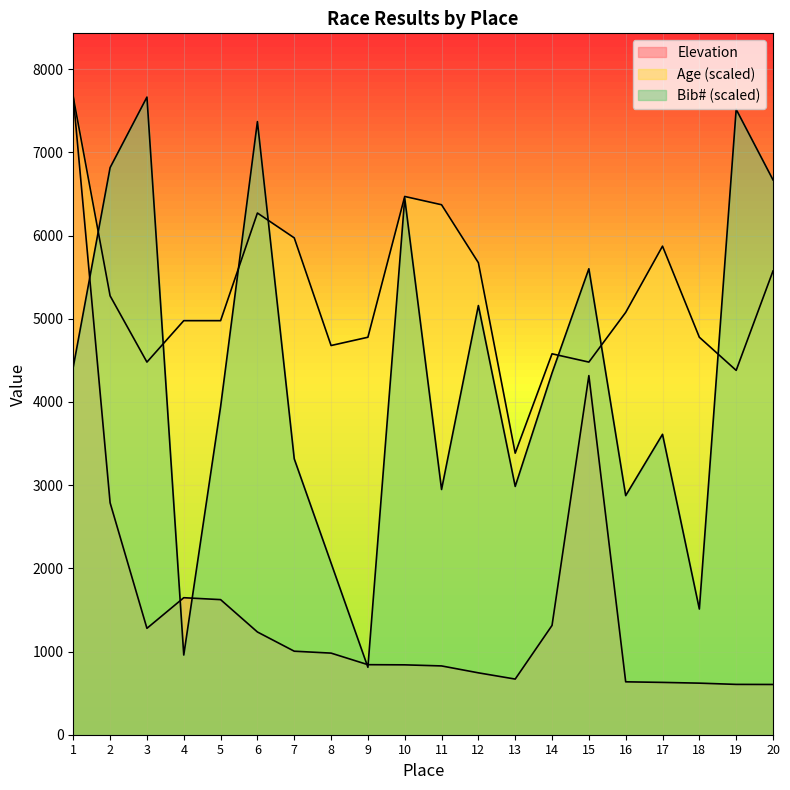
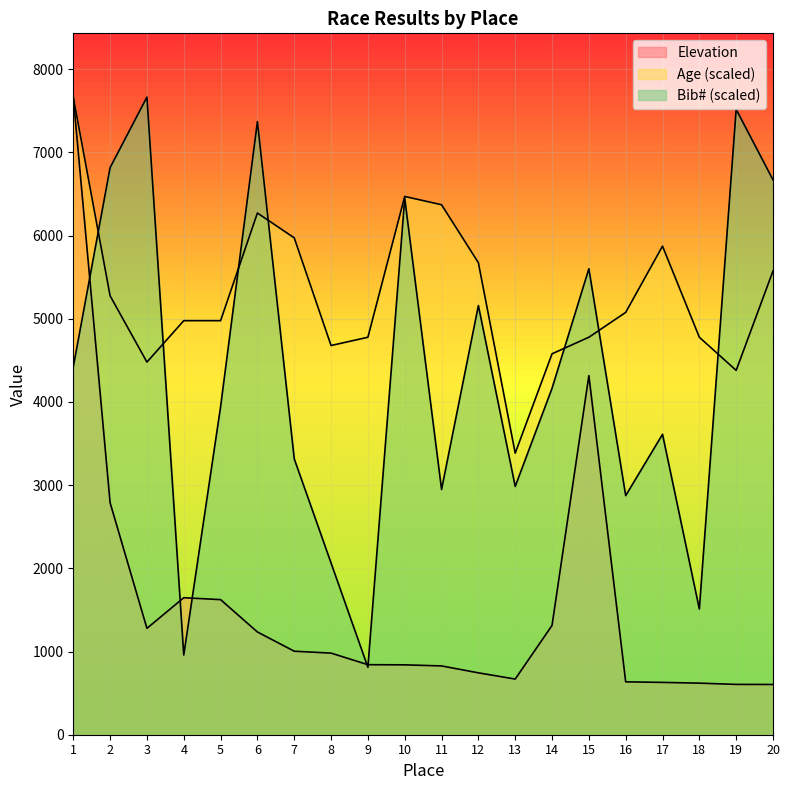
Bib# (scaled), 14: 4300 -> 4200
Age (scaled), 15: 4500 -> 4800
